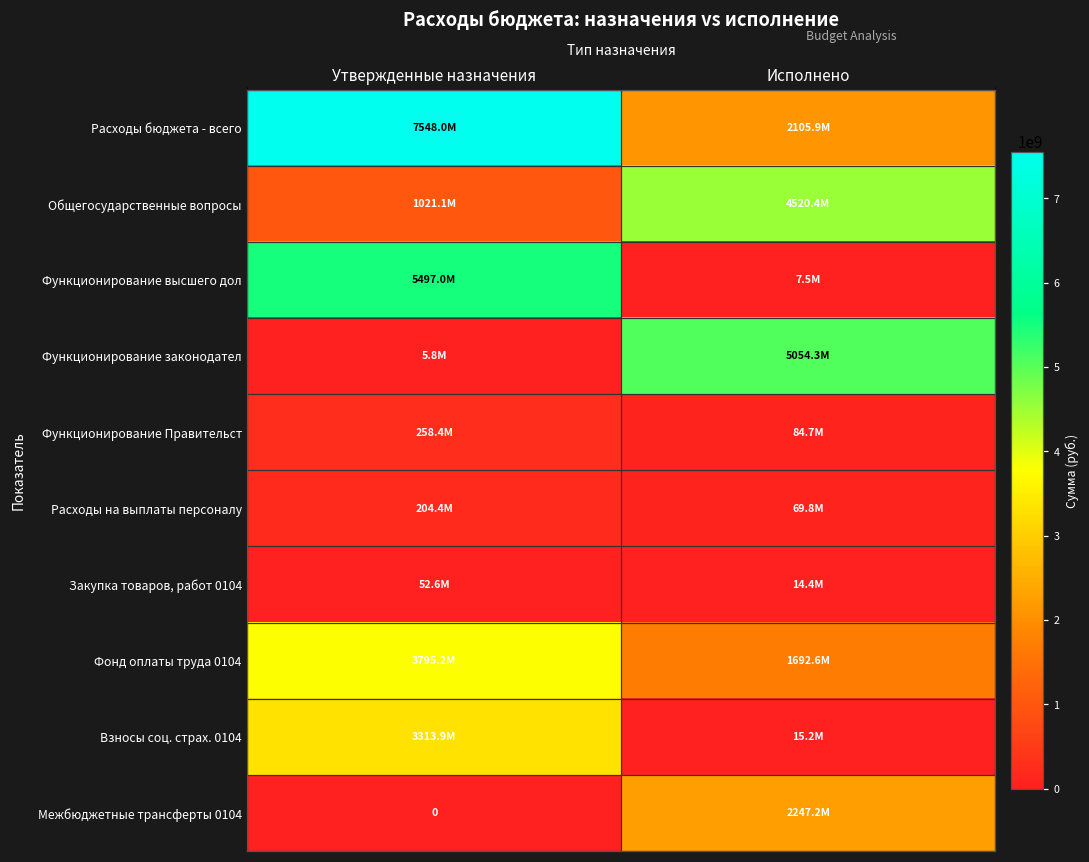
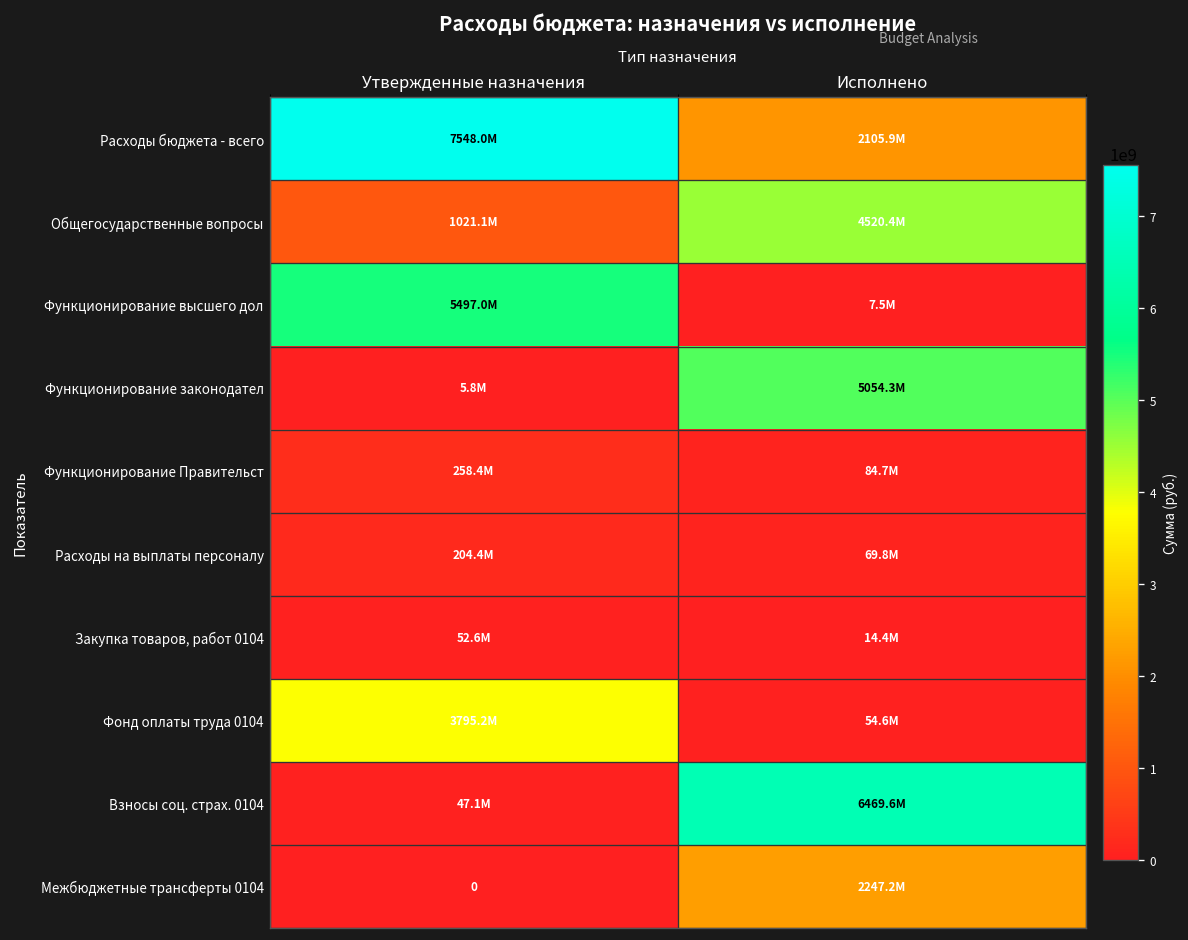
Фонд оплаты труда 0104, Исполнено: 1692.6M -> 54.6M
Взносы соц. страх. 0104, Утвержденные назначения: 3313.9M -> 47.1M
Взносы соц. страх. 0104, Исполнено: 15.2M -> 6469.6M
